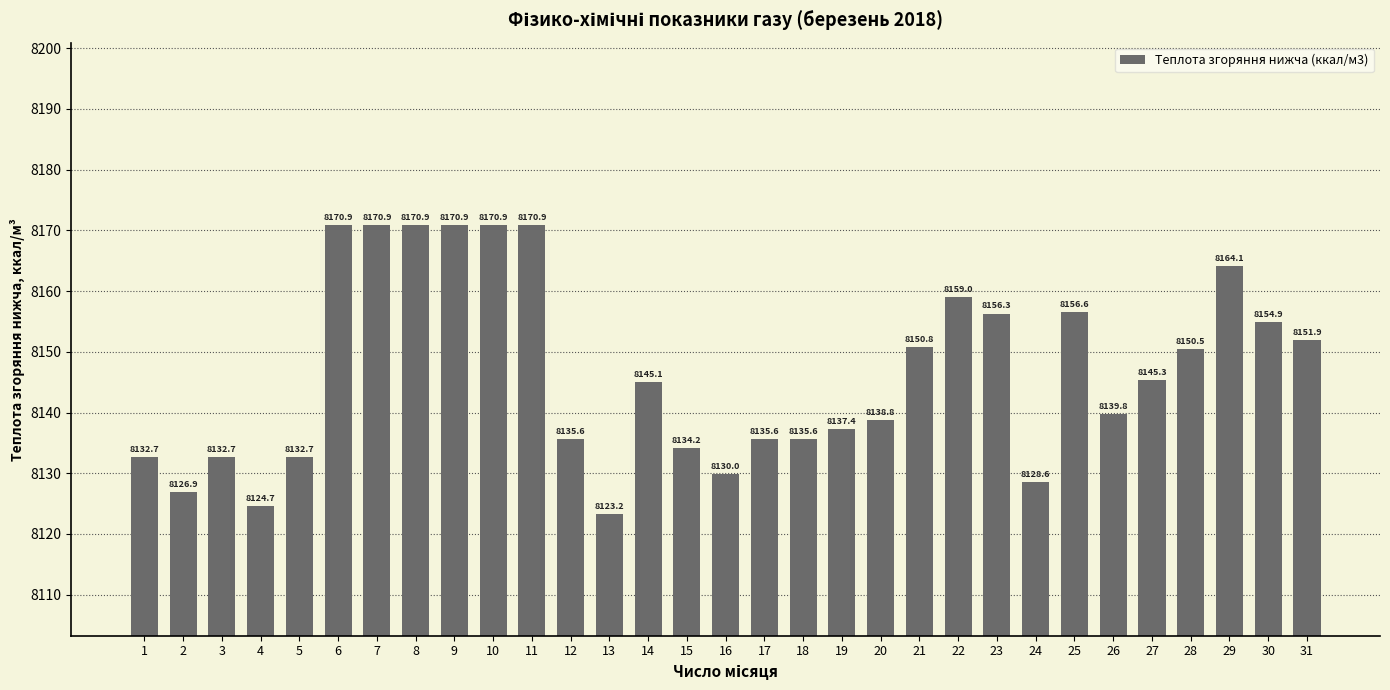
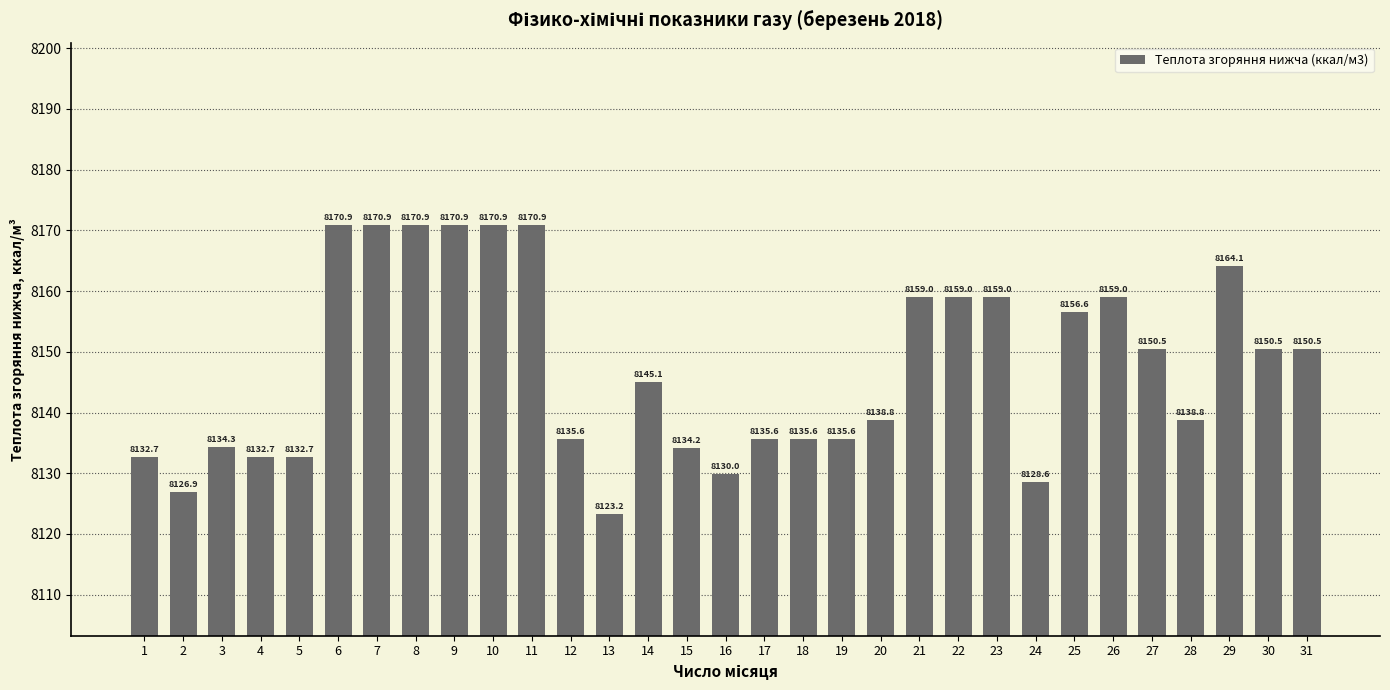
3: 8132.7 -> 8134.3
4: 8124.7 -> 8132.7
19: 8137.4 -> 8135.6
21: 8150.8 -> 8159.0
23: 8156.3 -> 8159.0
26: 8139.8 -> 8159.0
27: 8145.3 -> 8150.5
28: 8150.5 -> 8138.8
30: 8154.9 -> 8150.5
31: 8151.9 -> 8150.5
